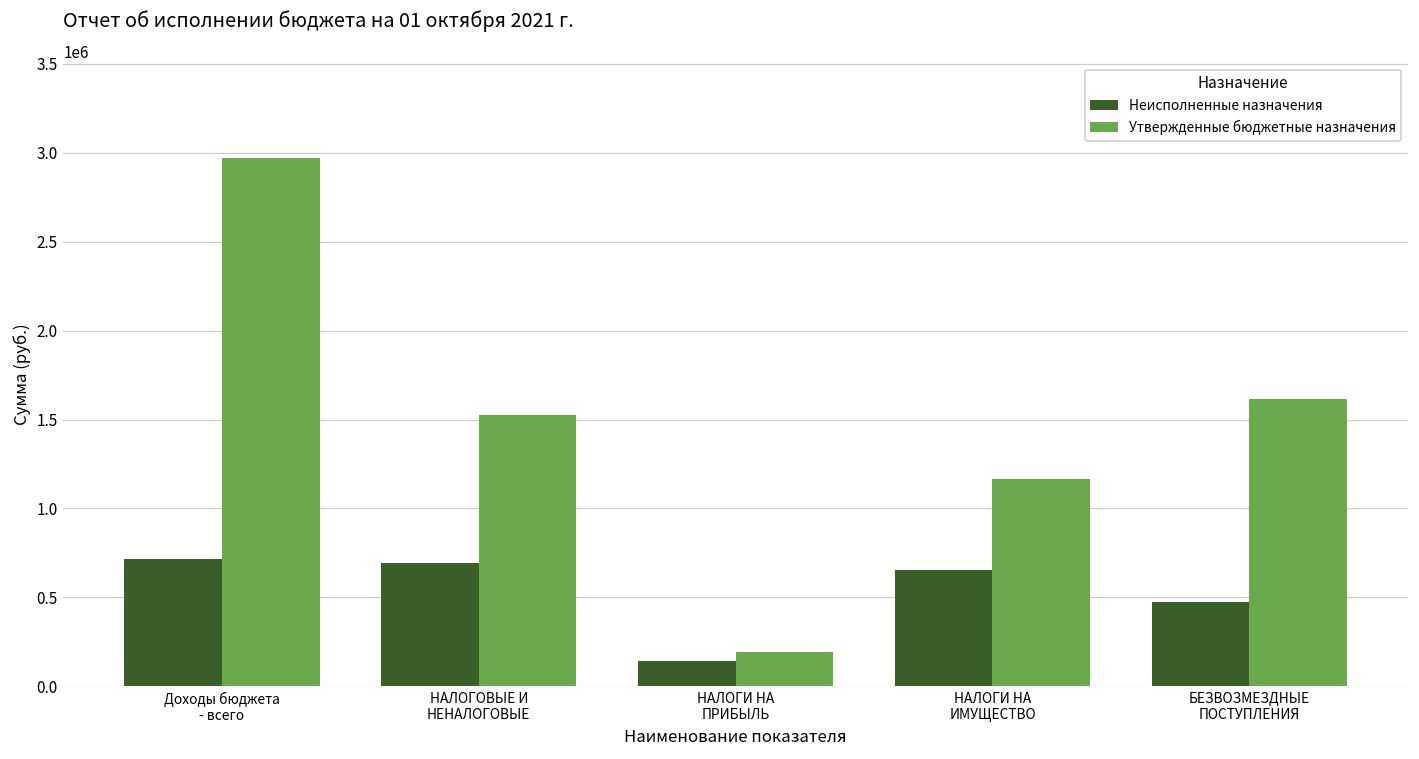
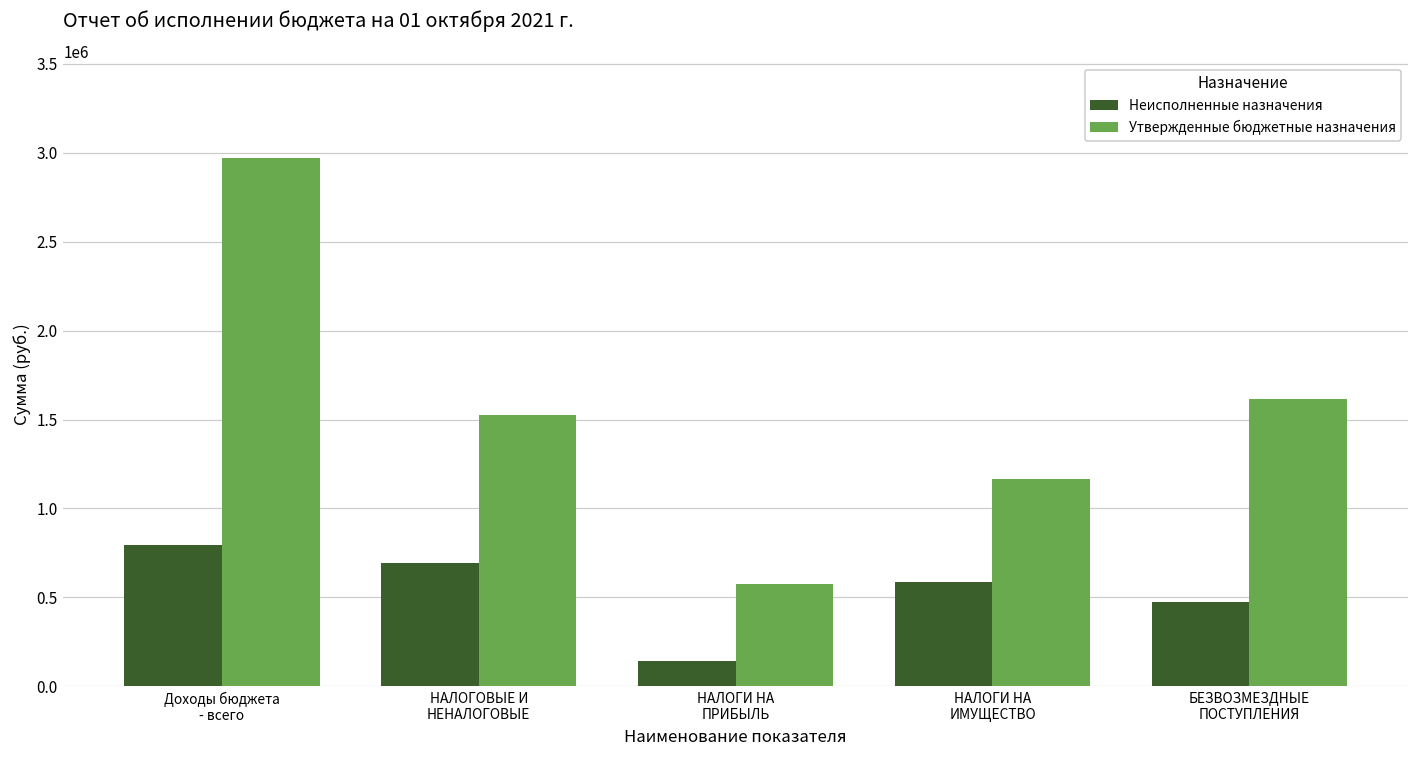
Неисполненные назначения, Доходы бюджета - всего: 710000 -> 790000
Утвержденные бюджетные назначения, НАЛОГИ НА ПРИБЫЛЬ: 190000 -> 570000
Неисполненные назначения, НАЛОГИ НА ИМУЩЕСТВО: 650000 -> 580000
